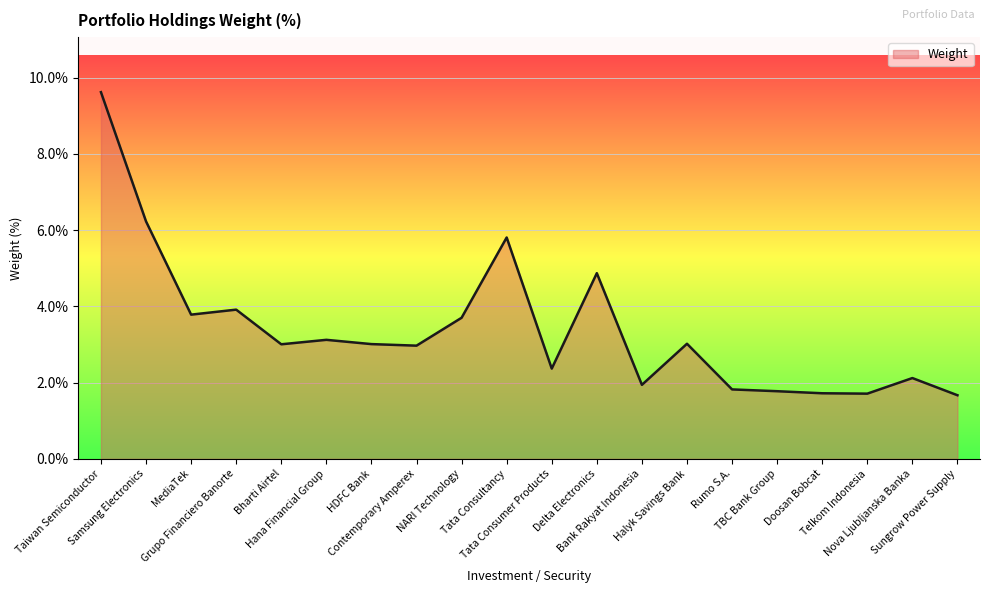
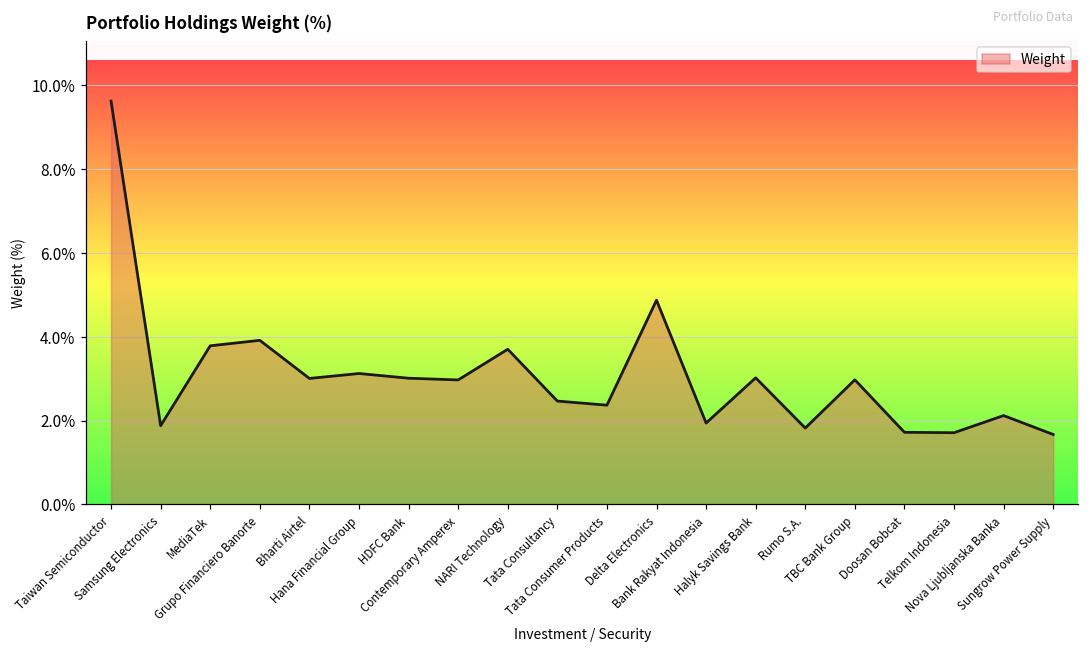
Samsung Electronics: 6.2% -> 1.9%
Tata Consultancy: 5.8% -> 2.5%
TBC Bank Group: 1.8% -> 3.0%
